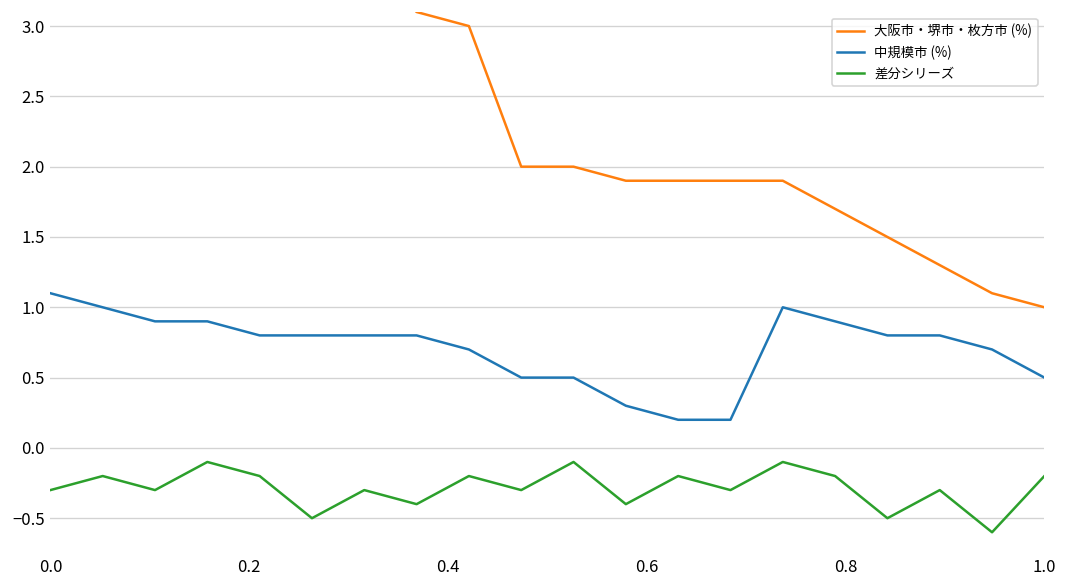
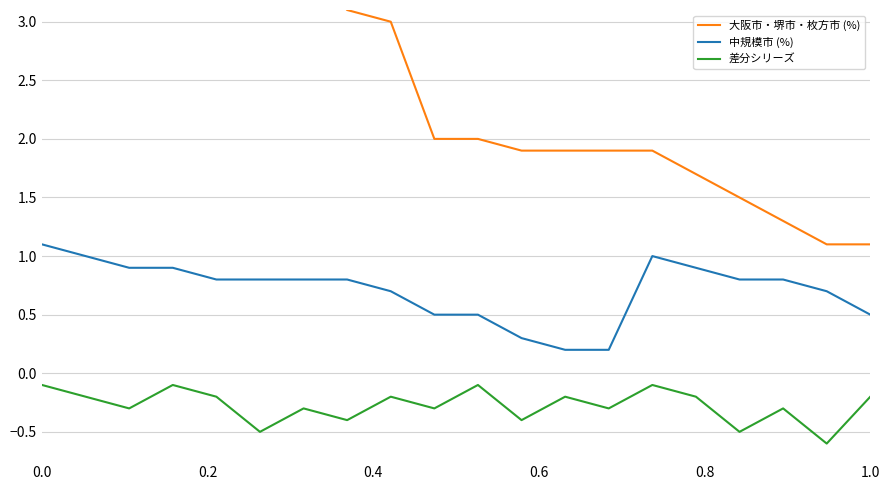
差分シリーズ, 0.0: -0.3 -> -0.1
大阪市・堺市・枚方市 (%), 1.0: 1.0 -> 1.1
